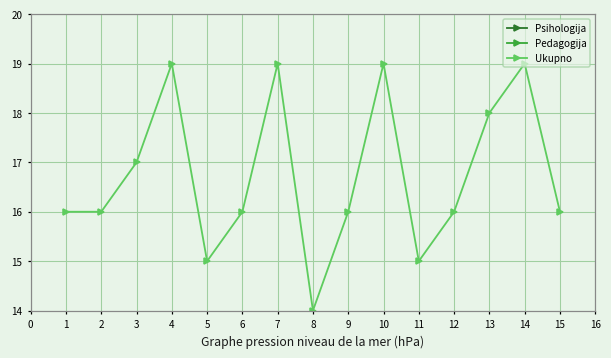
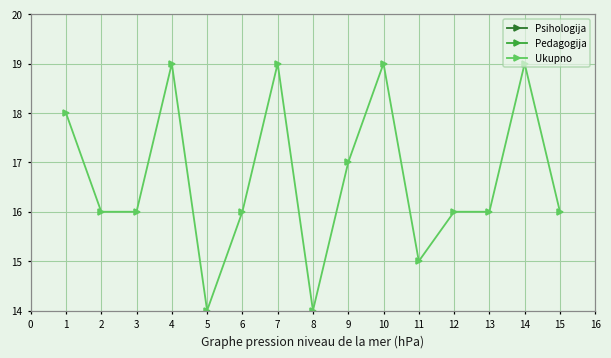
Ukupno, 1: 16 -> 18
Ukupno, 3: 17 -> 16
Ukupno, 5: 15 -> 14
Ukupno, 9: 16 -> 17
Ukupno, 13: 18 -> 16
